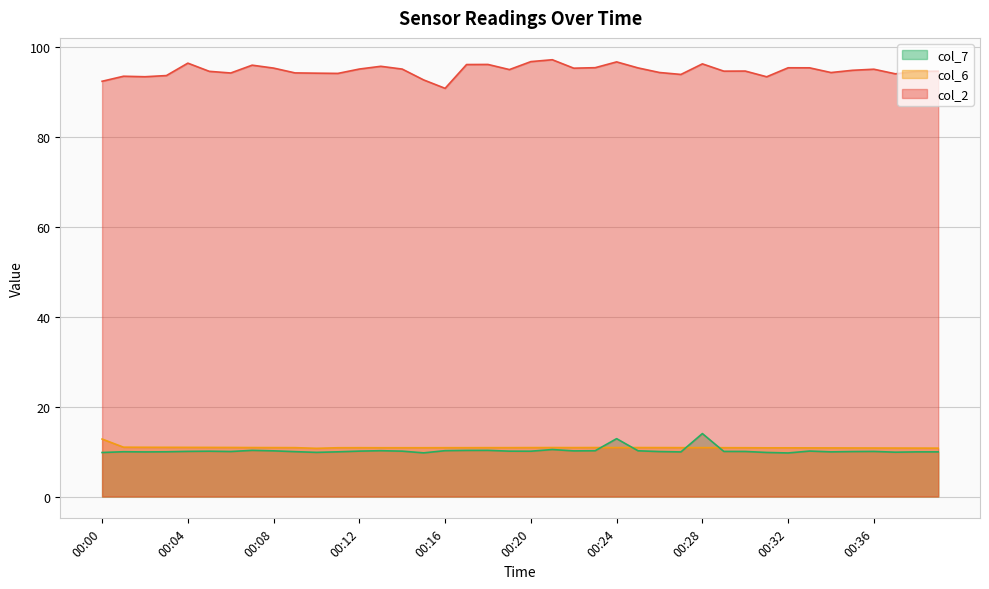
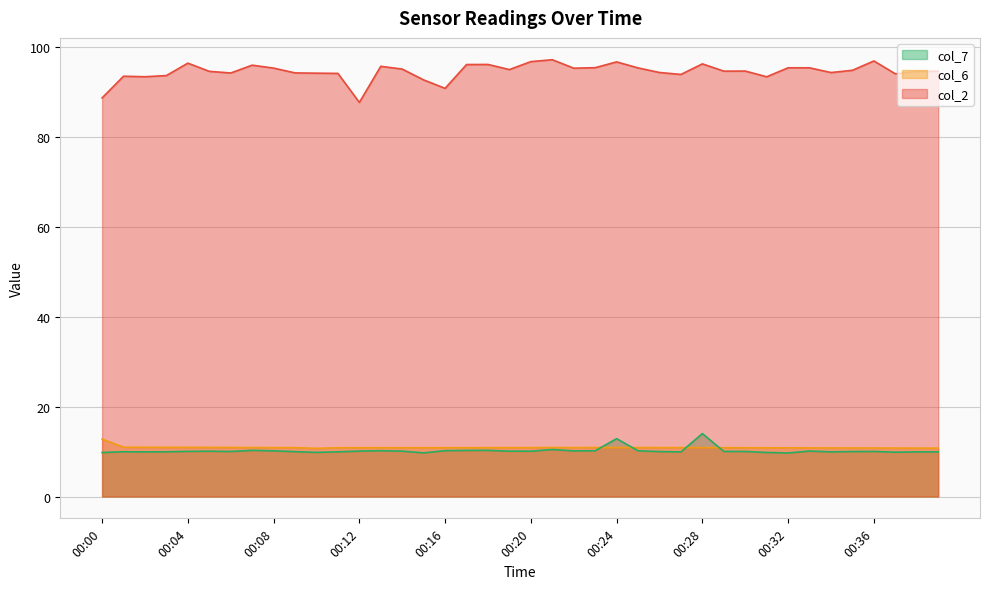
col_2, 00:00: 92 -> 89
col_2, 00:12: 95 -> 88
col_2, 00:36: 95 -> 97
